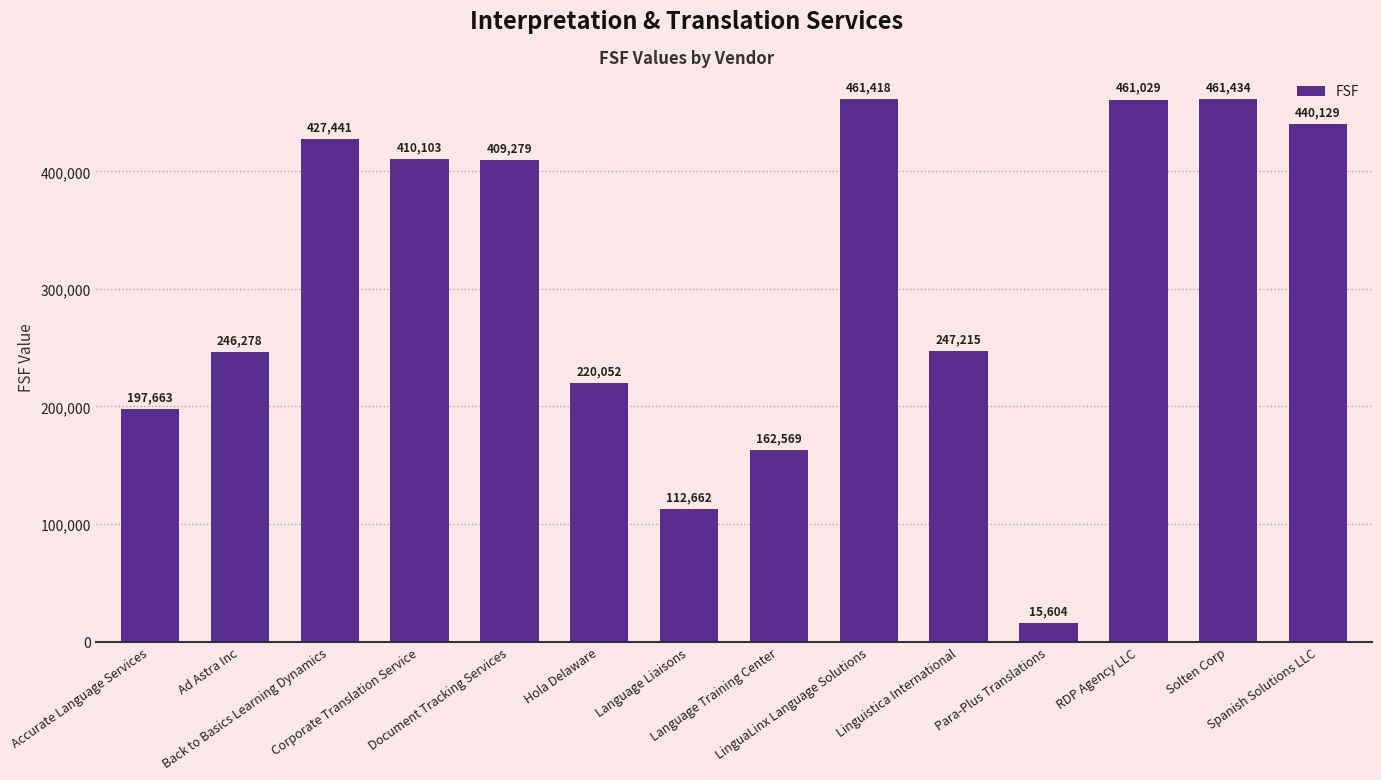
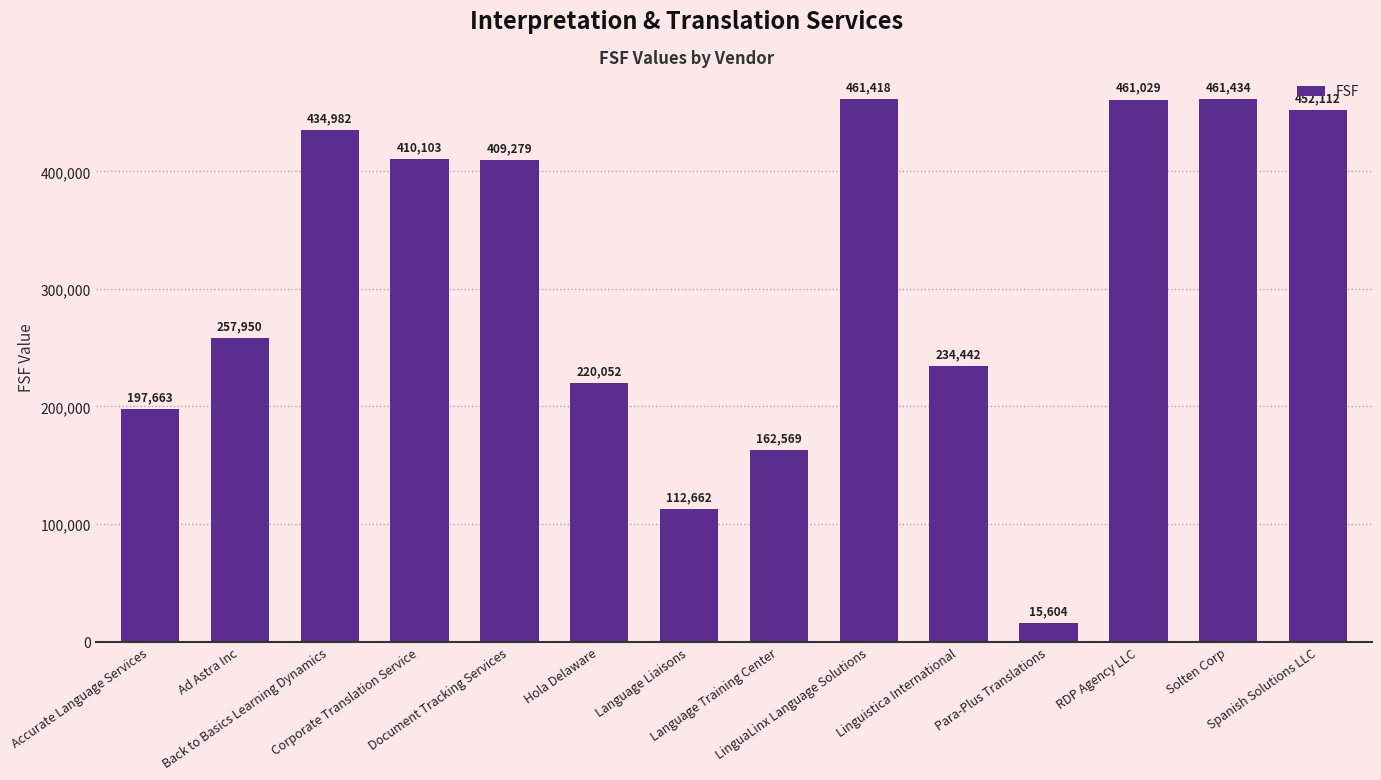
Ad Astra Inc: 246,278 -> 257,950
Back to Basics Learning Dynamics: 427,441 -> 434,982
Linguistica International: 247,215 -> 234,442
Spanish Solutions LLC: 440,129 -> 452,112
